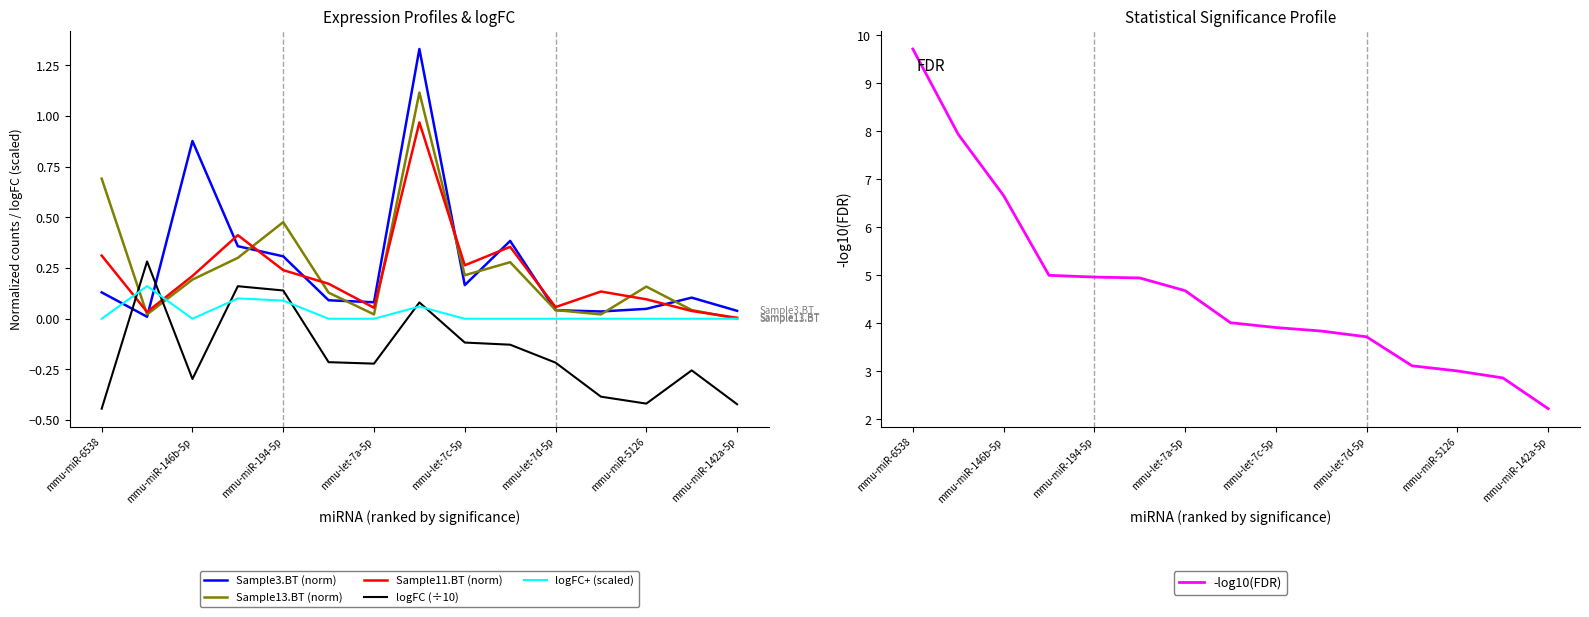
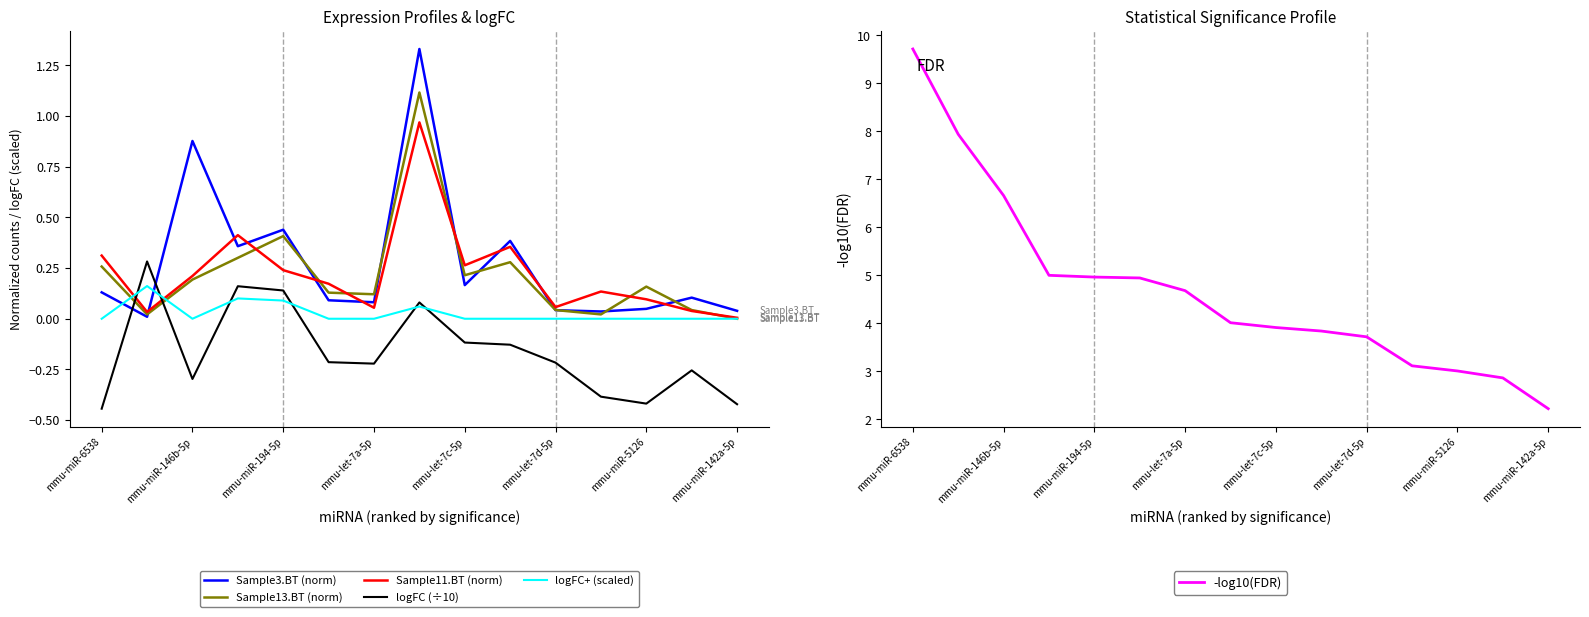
Expression Profiles & logFC, Sample13.BT (norm), mmu-miR-6538: 0.69 -> 0.26
Expression Profiles & logFC, Sample3.BT (norm), mmu-miR-194-5p: 0.31 -> 0.44
Expression Profiles & logFC, Sample13.BT (norm), mmu-miR-194-5p: 0.48 -> 0.41
Expression Profiles & logFC, Sample13.BT (norm), mmu-let-7a-5p: 0.02 -> 0.12
